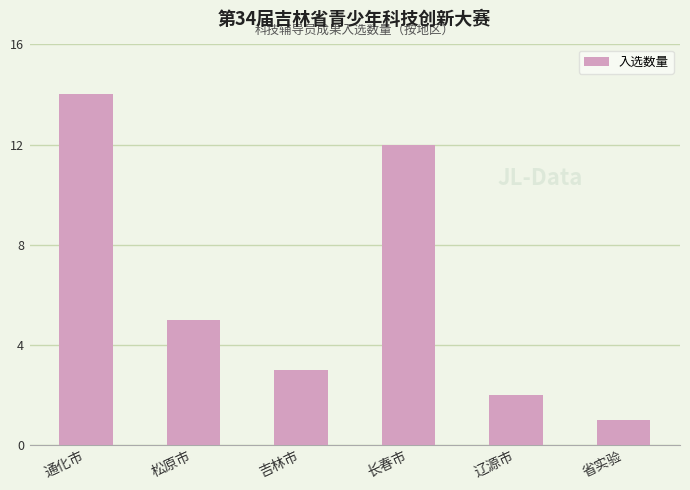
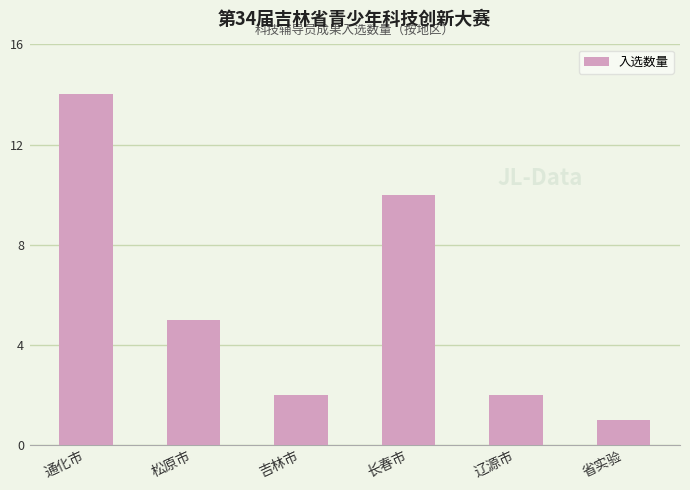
吉林市: 3 -> 2
长春市: 12 -> 10
